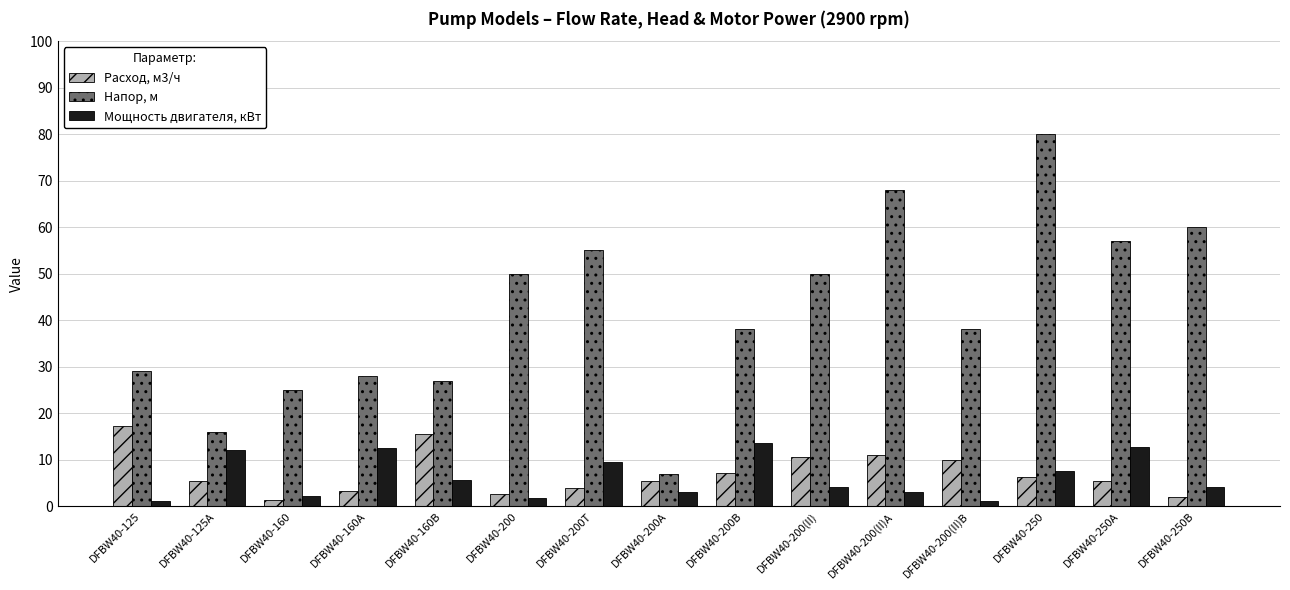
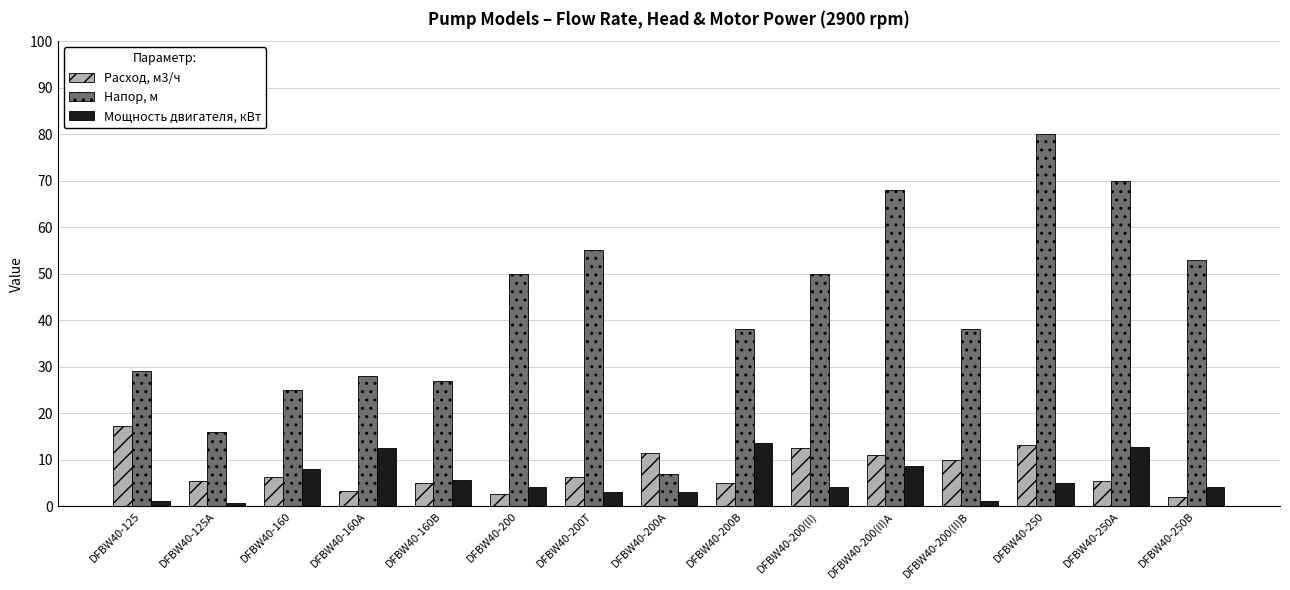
Мощность двигателя, кВт, DFBW40-125A: 12 -> 1
Расход, м3/ч, DFBW40-160: 1 -> 6
Мощность двигателя, кВт, DFBW40-160: 2 -> 8
Расход, м3/ч, DFBW40-160B: 16 -> 5
Мощность двигателя, кВт, DFBW40-200: 2 -> 4
Расход, м3/ч, DFBW40-200T: 4 -> 6
Мощность двигателя, кВт, DFBW40-200T: 9 -> 3
Расход, м3/ч, DFBW40-200A: 6 -> 11
Расход, м3/ч, DFBW40-200B: 7 -> 5
Расход, м3/ч, DFBW40-200(II): 11 -> 13
Мощность двигателя, кВт, DFBW40-200(II)A: 3 -> 9
Расход, м3/ч, DFBW40-250: 6 -> 13
Мощность двигателя, кВт, DFBW40-250: 8 -> 5
Напор, м, DFBW40-250A: 57 -> 70
Напор, м, DFBW40-250B: 60 -> 53
